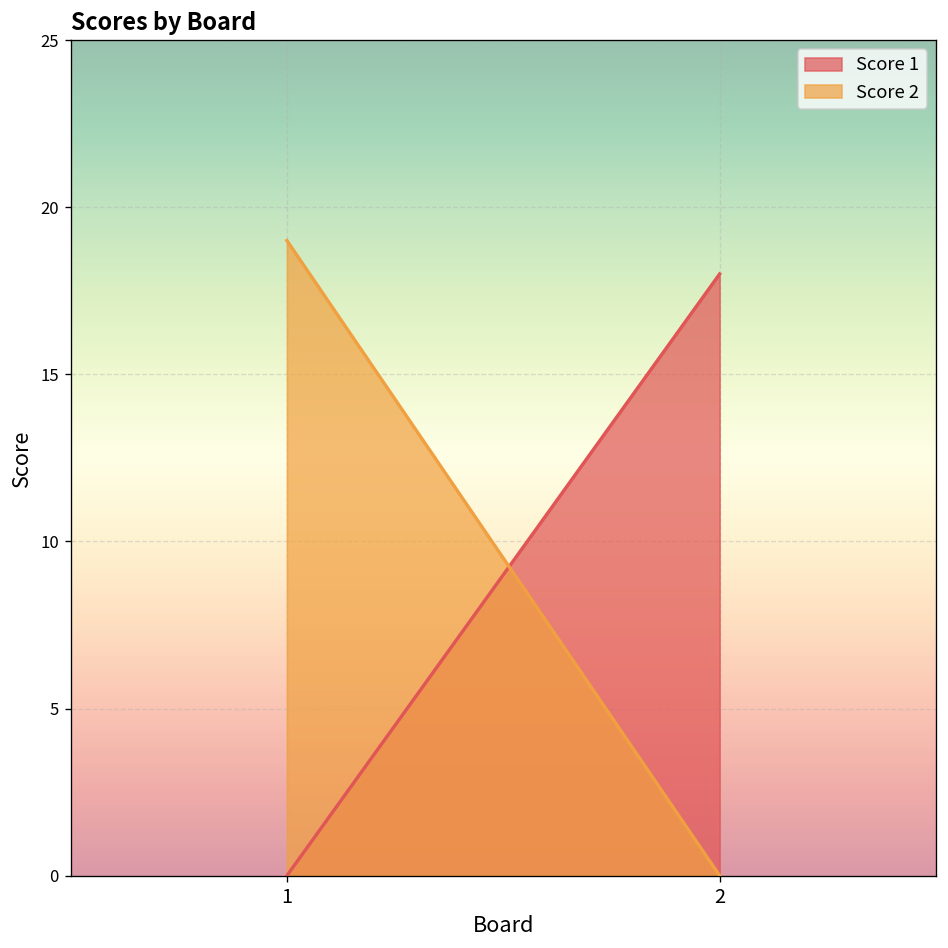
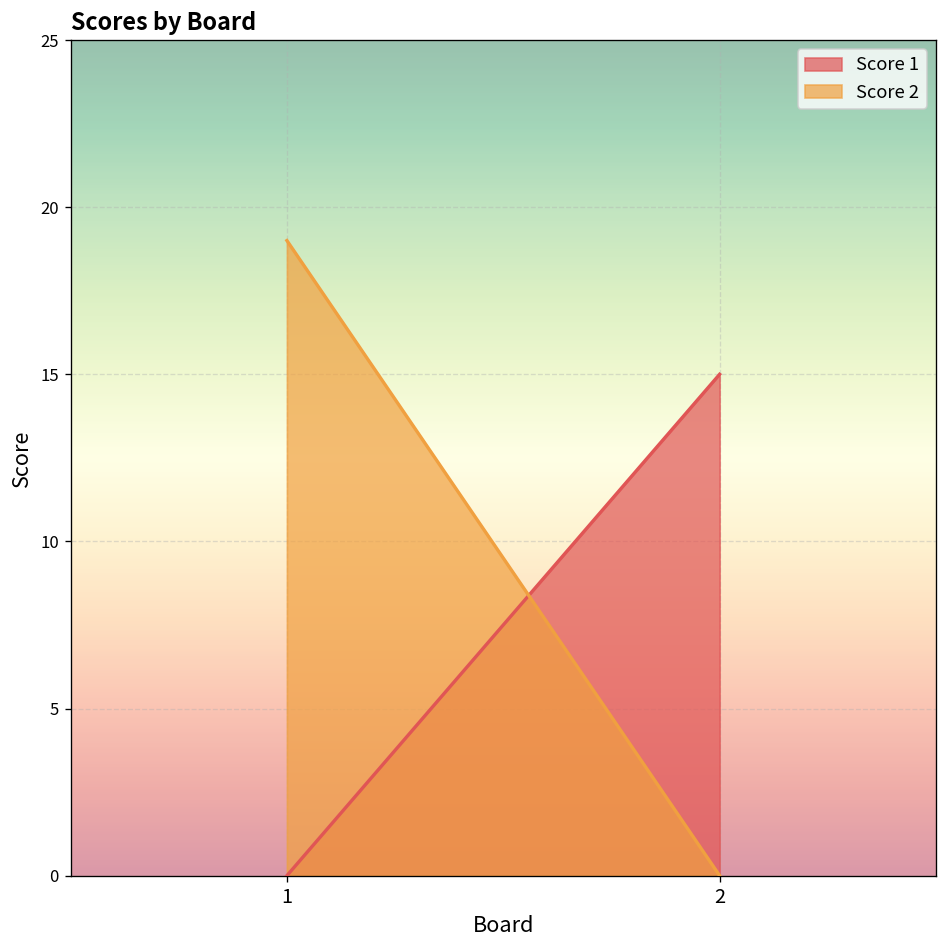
Score 1, 2: 18 -> 15
